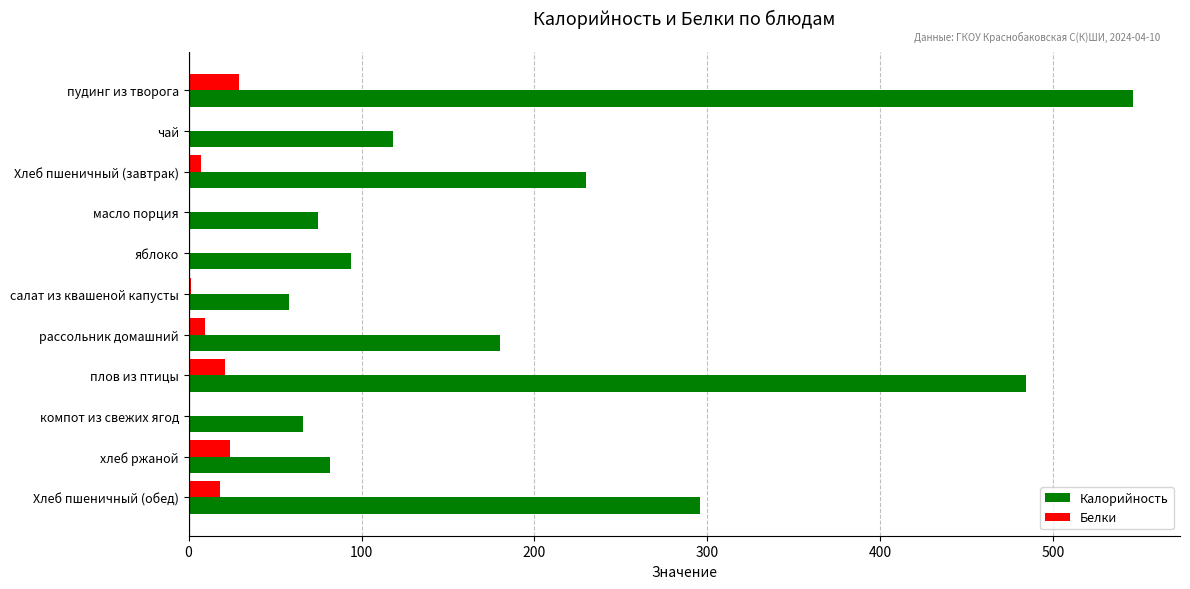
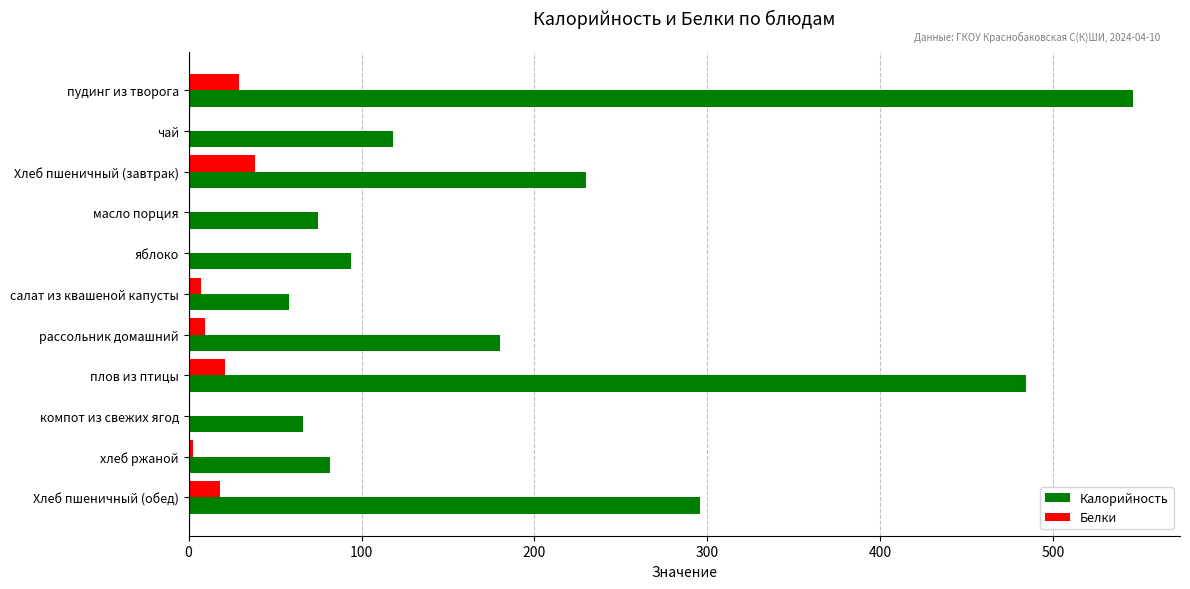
Белки, Хлеб пшеничный (завтрак): 7 -> 39
Белки, салат из квашеной капусты: 1 -> 7
Белки, хлеб ржаной: 24 -> 3
